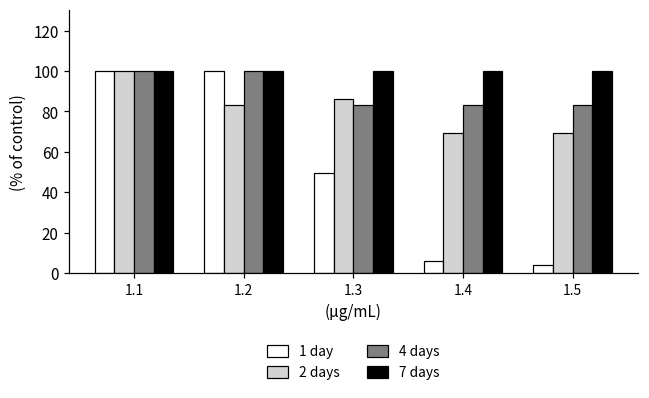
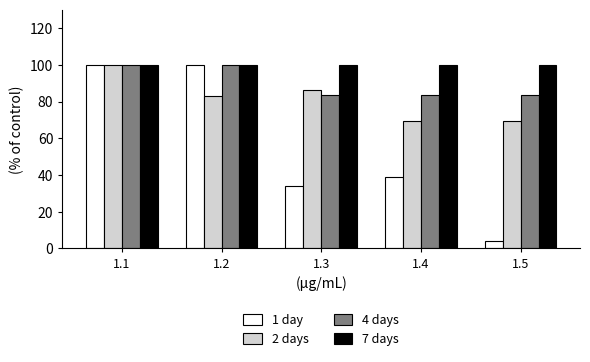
1 day, 1.3: 50 -> 34
1 day, 1.4: 6 -> 39
